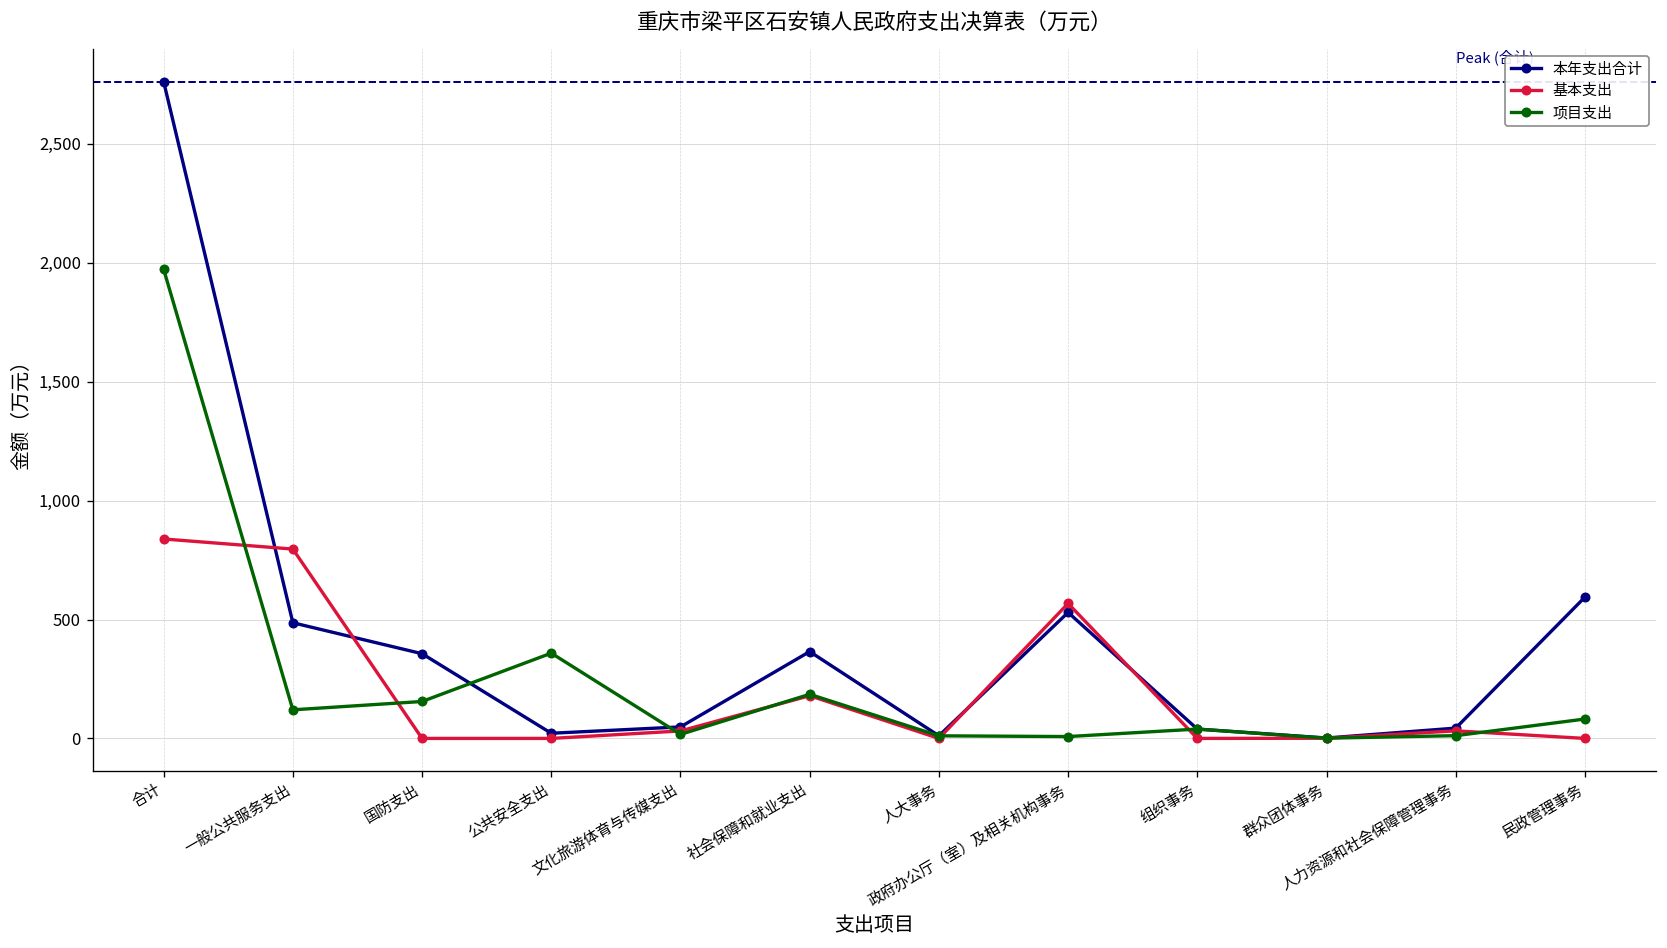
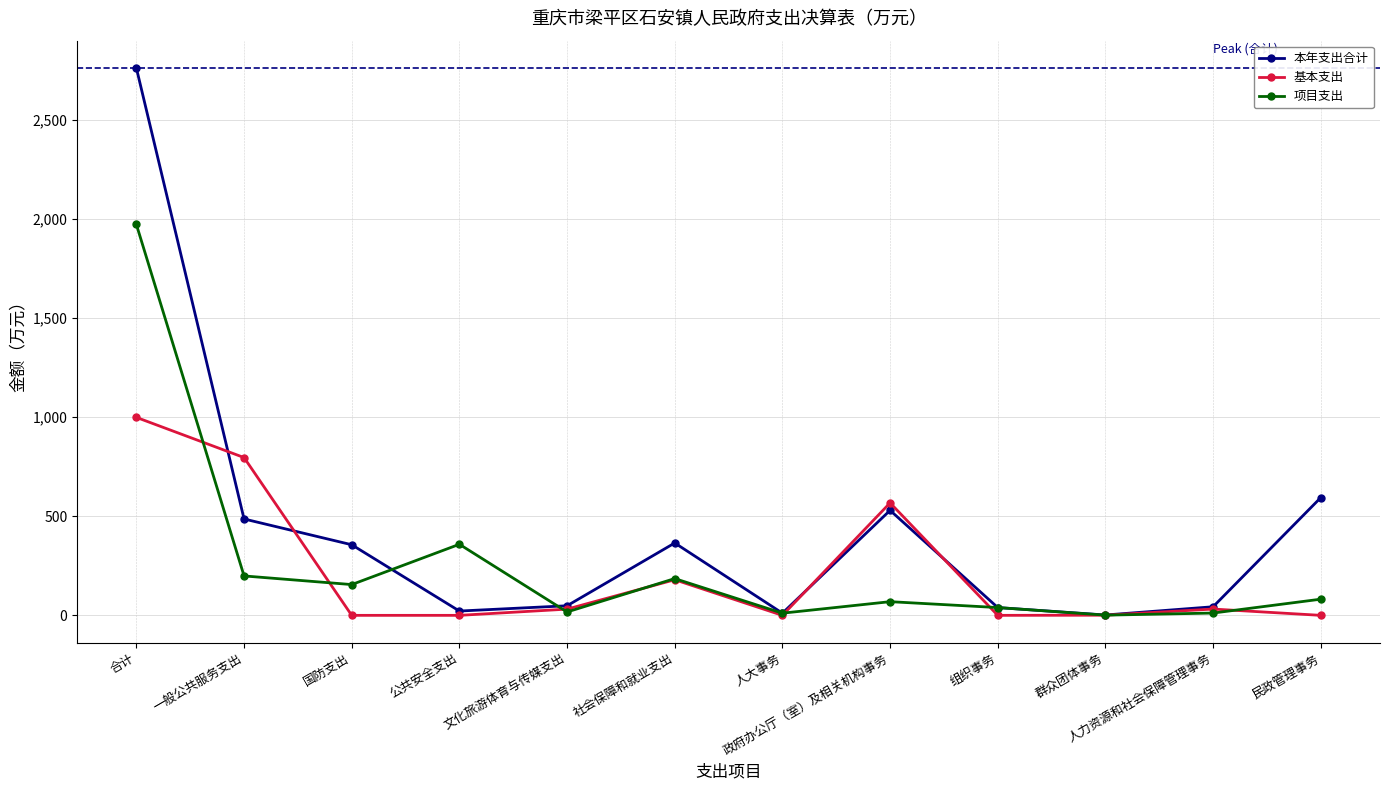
基本支出, 合计: 840 -> 1,000
项目支出, 一般公共服务支出: 120 -> 200
项目支出, 政府办公厅（室）及相关机构事务: 10 -> 70
